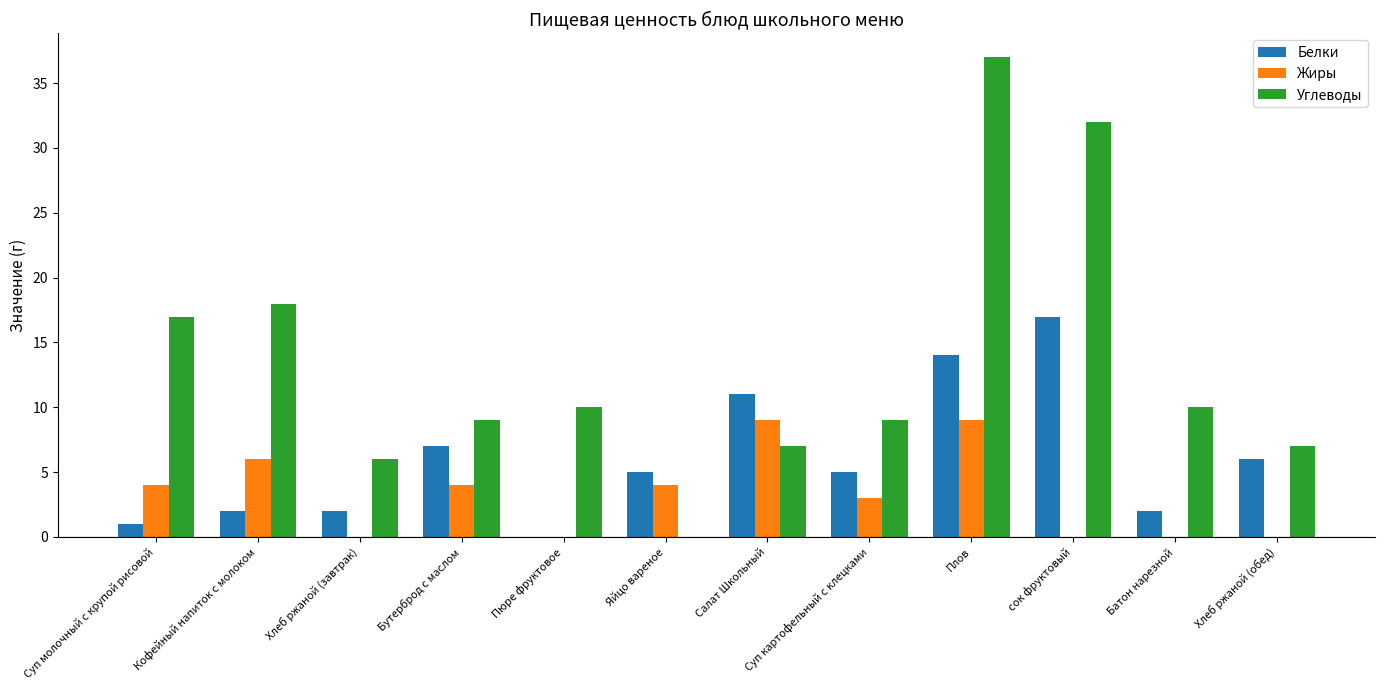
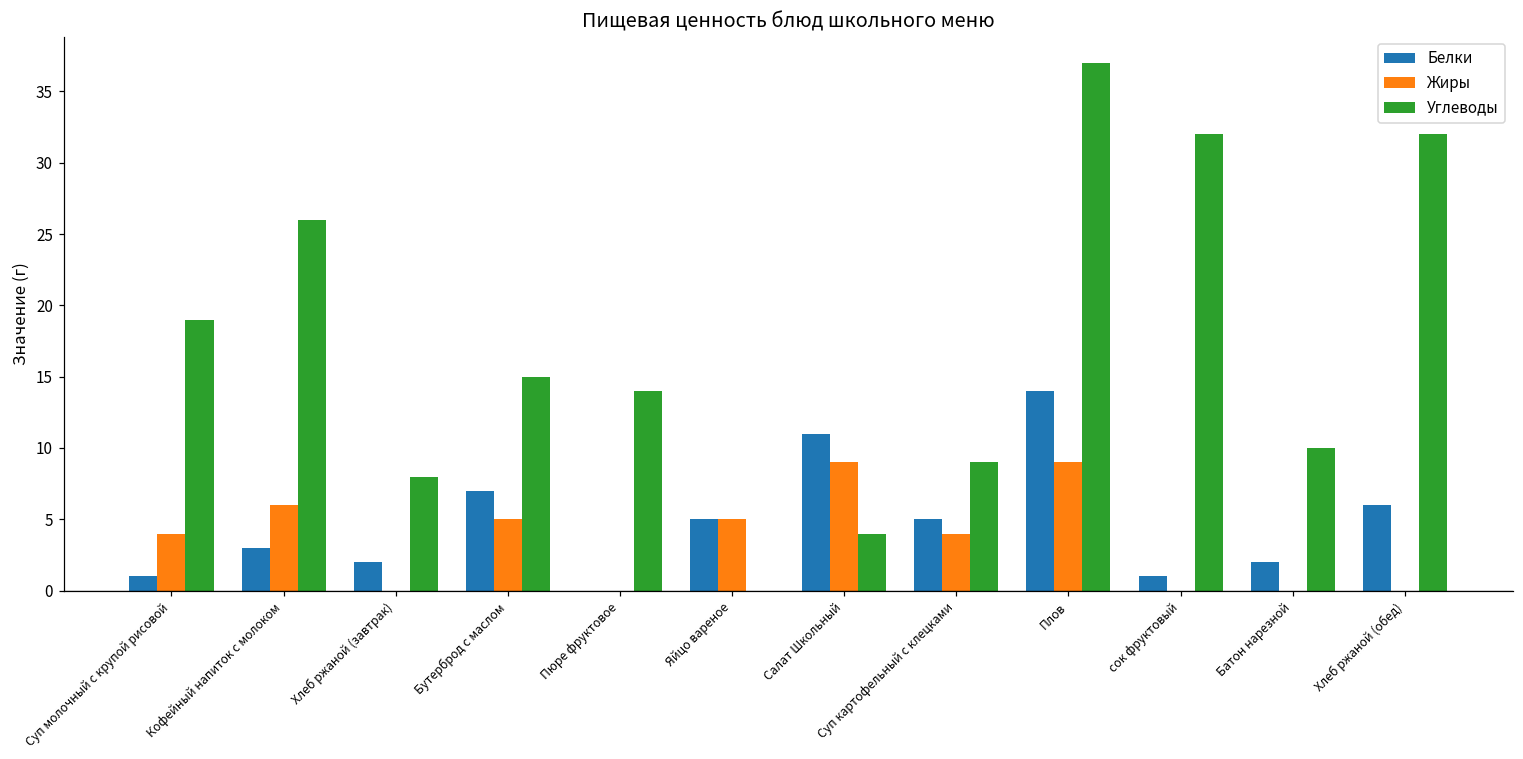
Углеводы, Суп молочный с крупой рисовой: 17 -> 19
Белки, Кофейный напиток с молоком: 2 -> 3
Углеводы, Кофейный напиток с молоком: 18 -> 26
Углеводы, Хлеб ржаной (завтрак): 6 -> 8
Жиры, Бутерброд с маслом: 4 -> 5
Углеводы, Бутерброд с маслом: 9 -> 15
Углеводы, Пюре фруктовое: 10 -> 14
Жиры, Яйцо вареное: 4 -> 5
Углеводы, Салат Школьный: 7 -> 4
Жиры, Суп картофельный с клецками: 3 -> 4
Белки, сок фруктовый: 17 -> 1
Углеводы, Хлеб ржаной (обед): 7 -> 32
